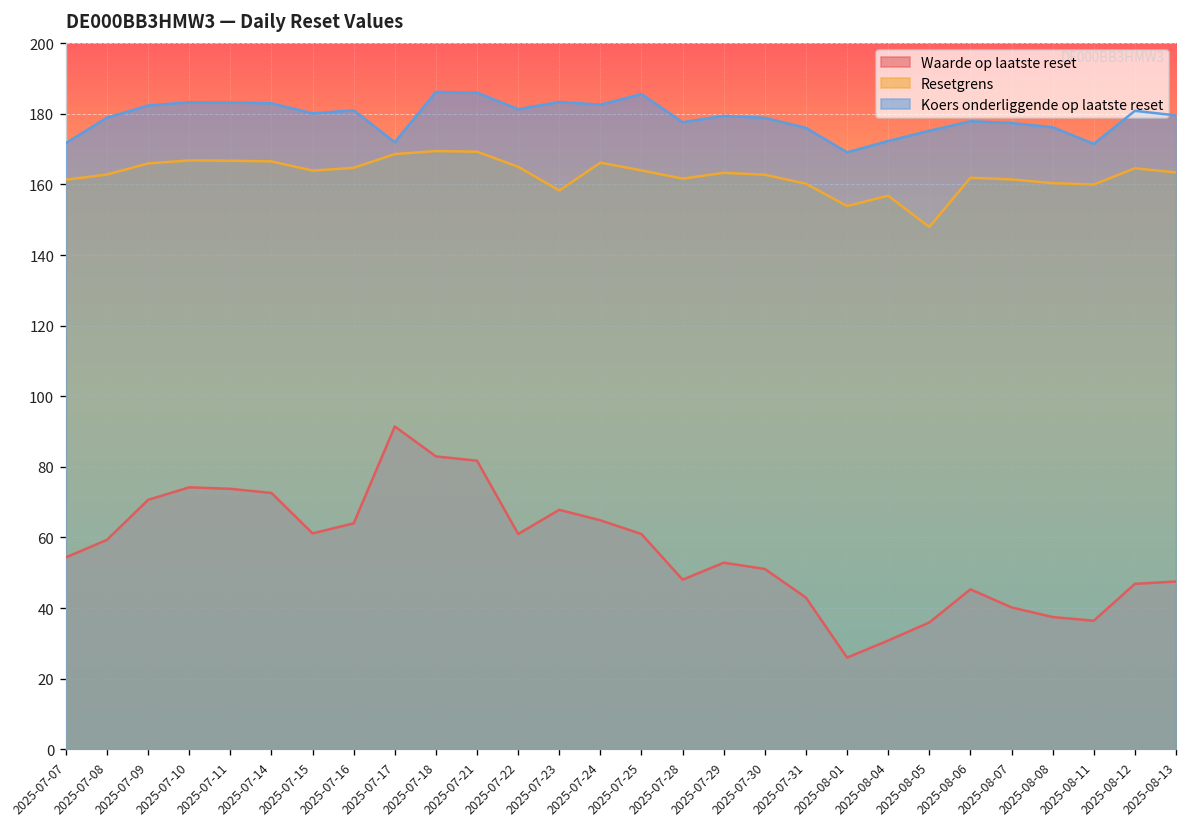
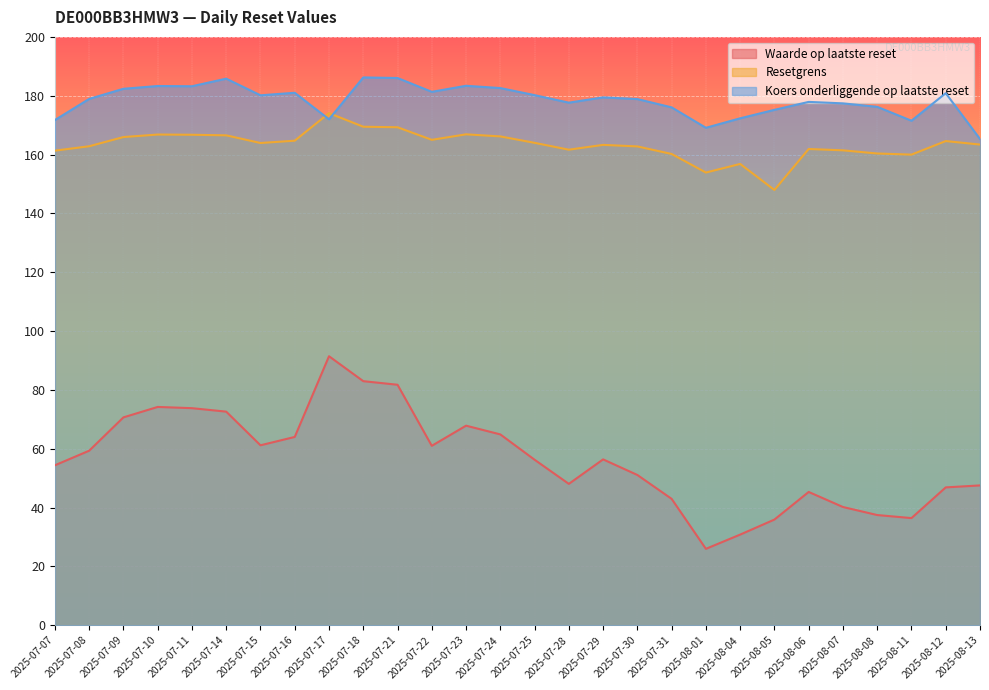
Koers onderliggende op laatste reset, 2025-07-14: 183 -> 186
Resetgrens, 2025-07-17: 169 -> 174
Resetgrens, 2025-07-23: 158 -> 167
Waarde op laatste reset, 2025-07-25: 61 -> 56
Koers onderliggende op laatste reset, 2025-07-25: 186 -> 180
Waarde op laatste reset, 2025-07-29: 53 -> 56
Koers onderliggende op laatste reset, 2025-08-13: 180 -> 165
